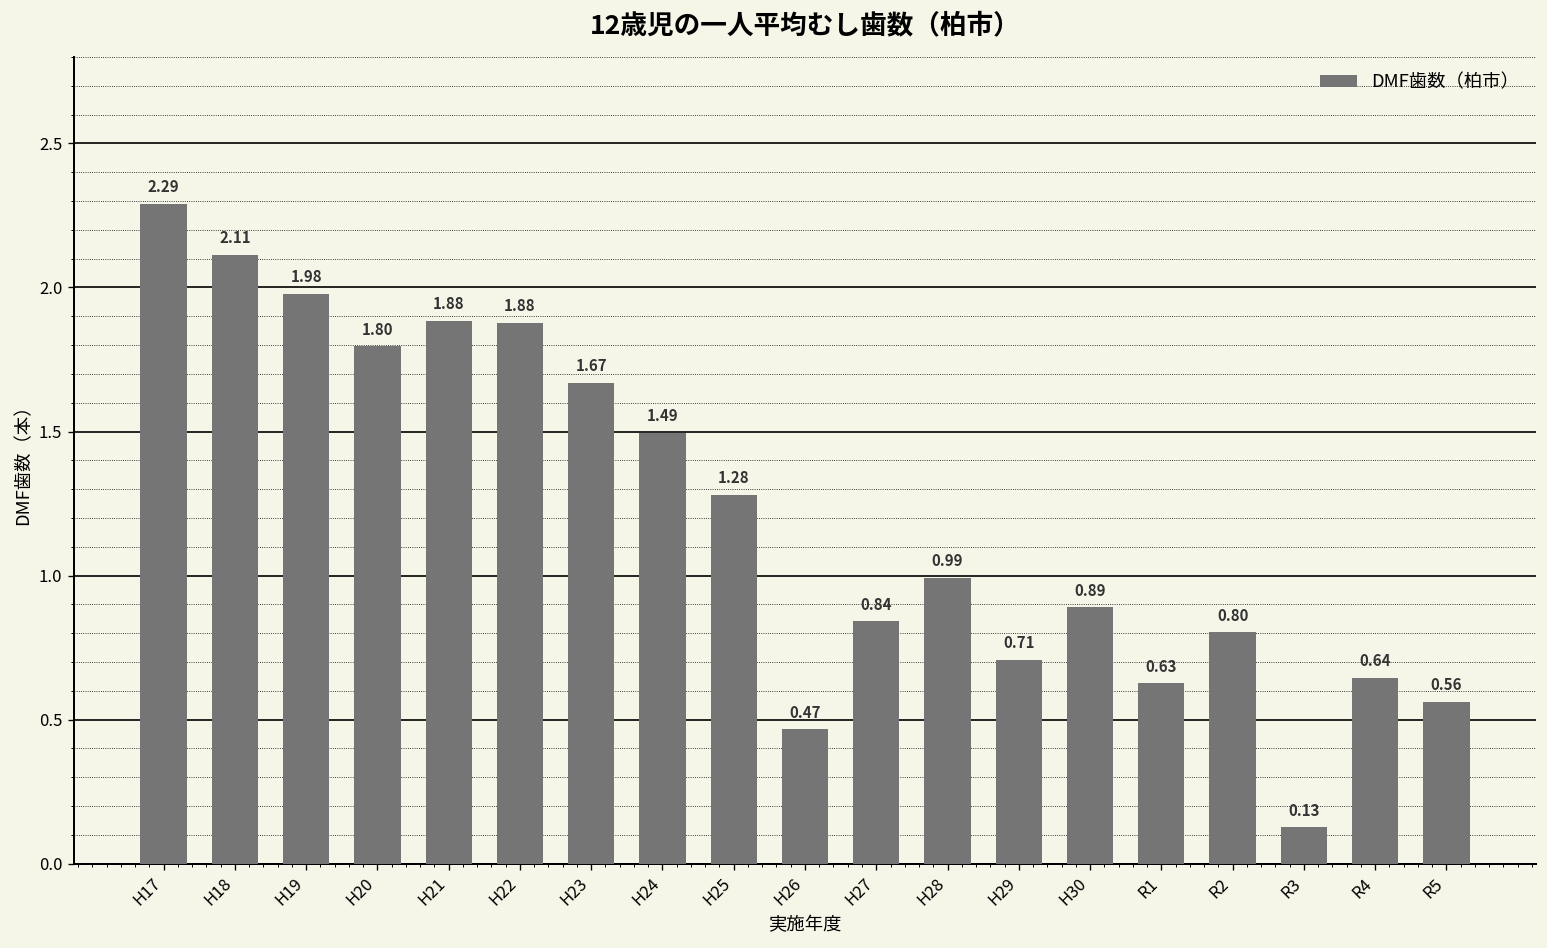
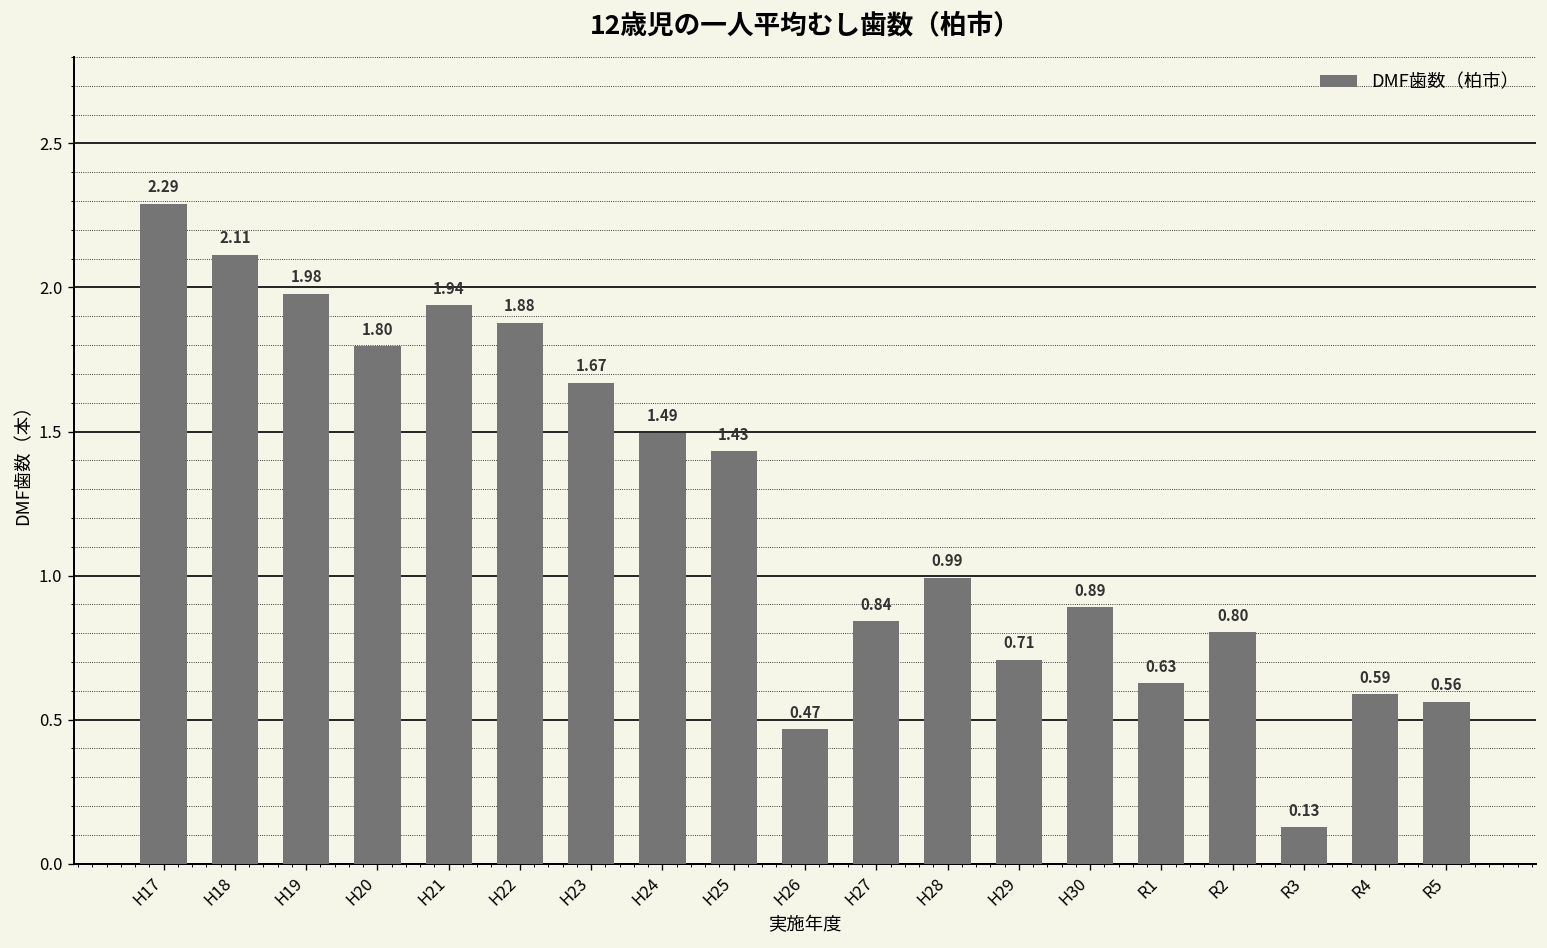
H21: 1.88 -> 1.94
H25: 1.28 -> 1.43
R4: 0.64 -> 0.59
